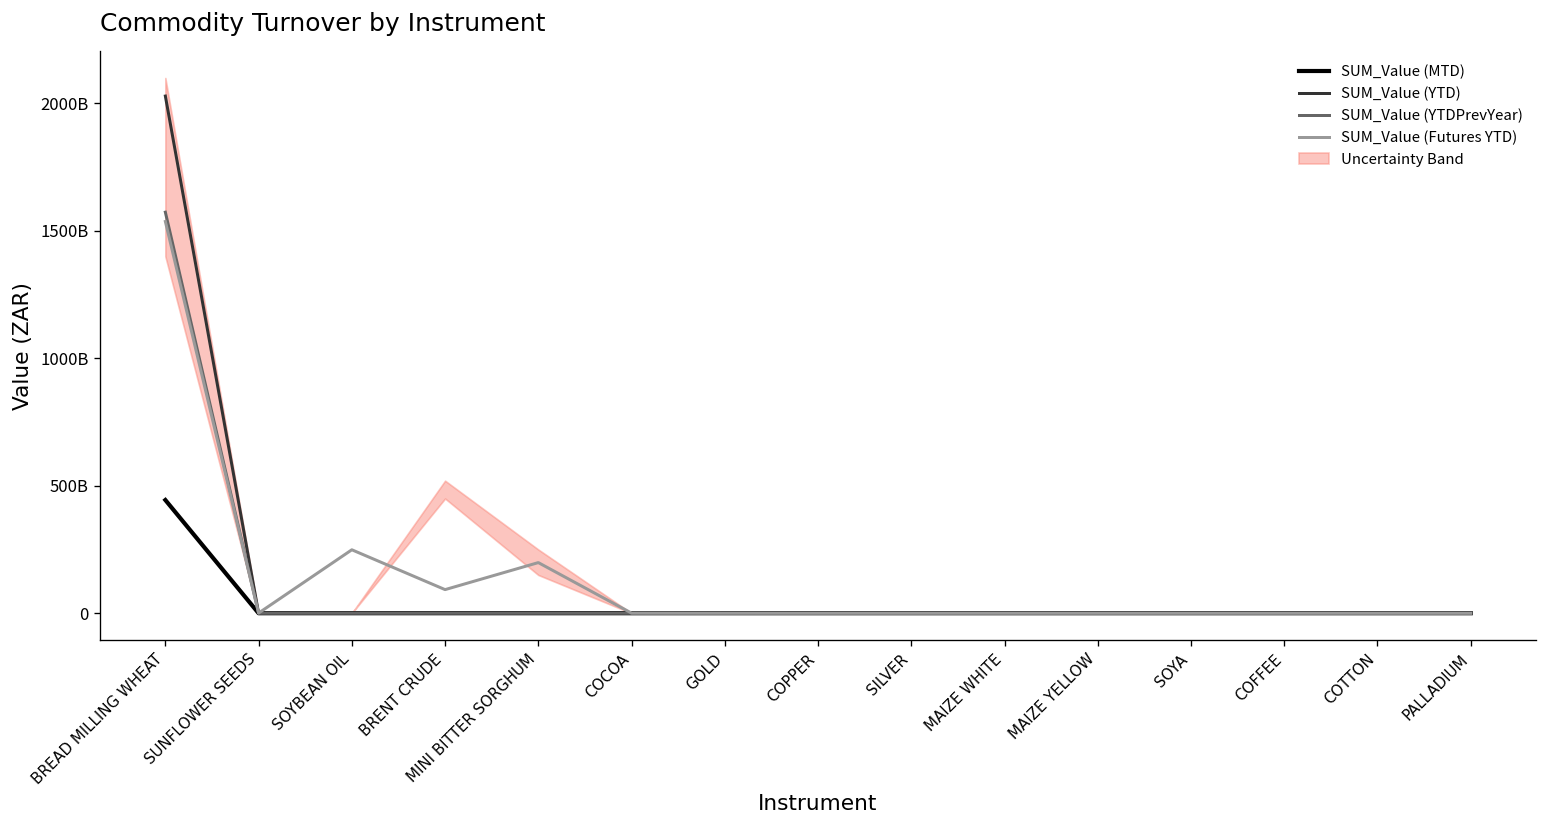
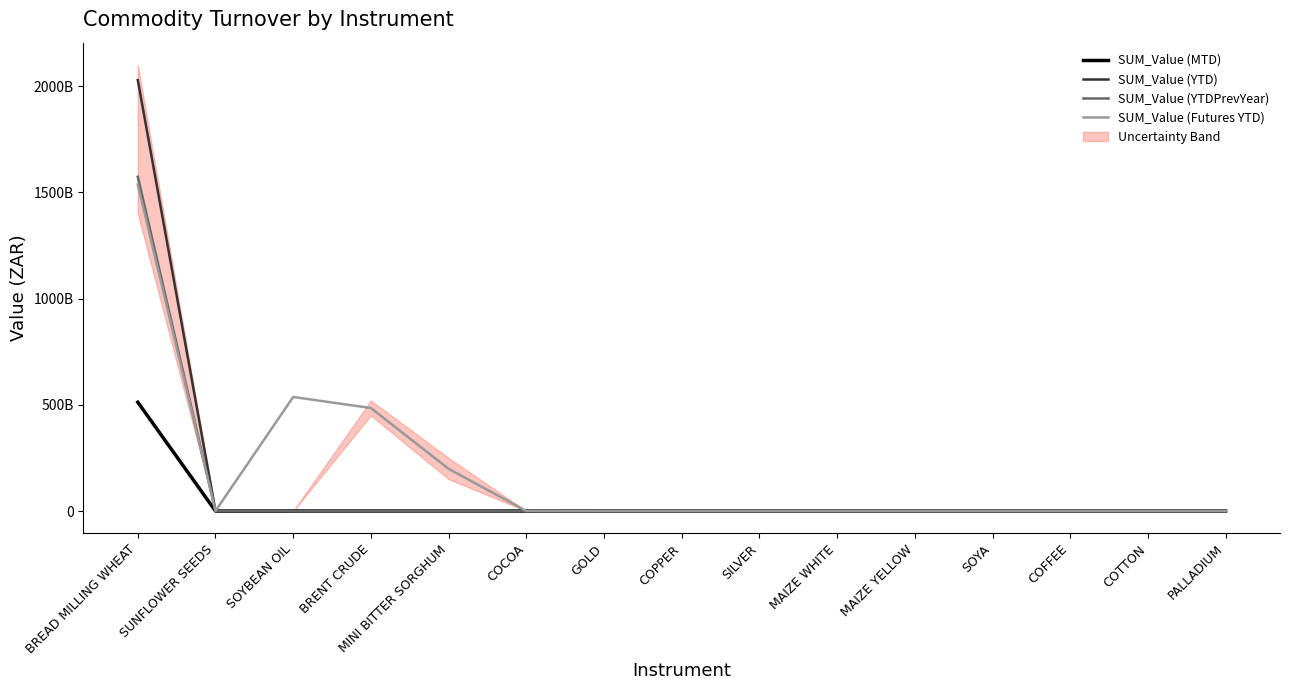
SUM_Value (MTD), BREAD MILLING WHEAT: 440000000000 -> 510000000000
SUM_Value (Futures YTD), SOYBEAN OIL: 250000000000 -> 540000000000
SUM_Value (Futures YTD), BRENT CRUDE: 90000000000 -> 480000000000
